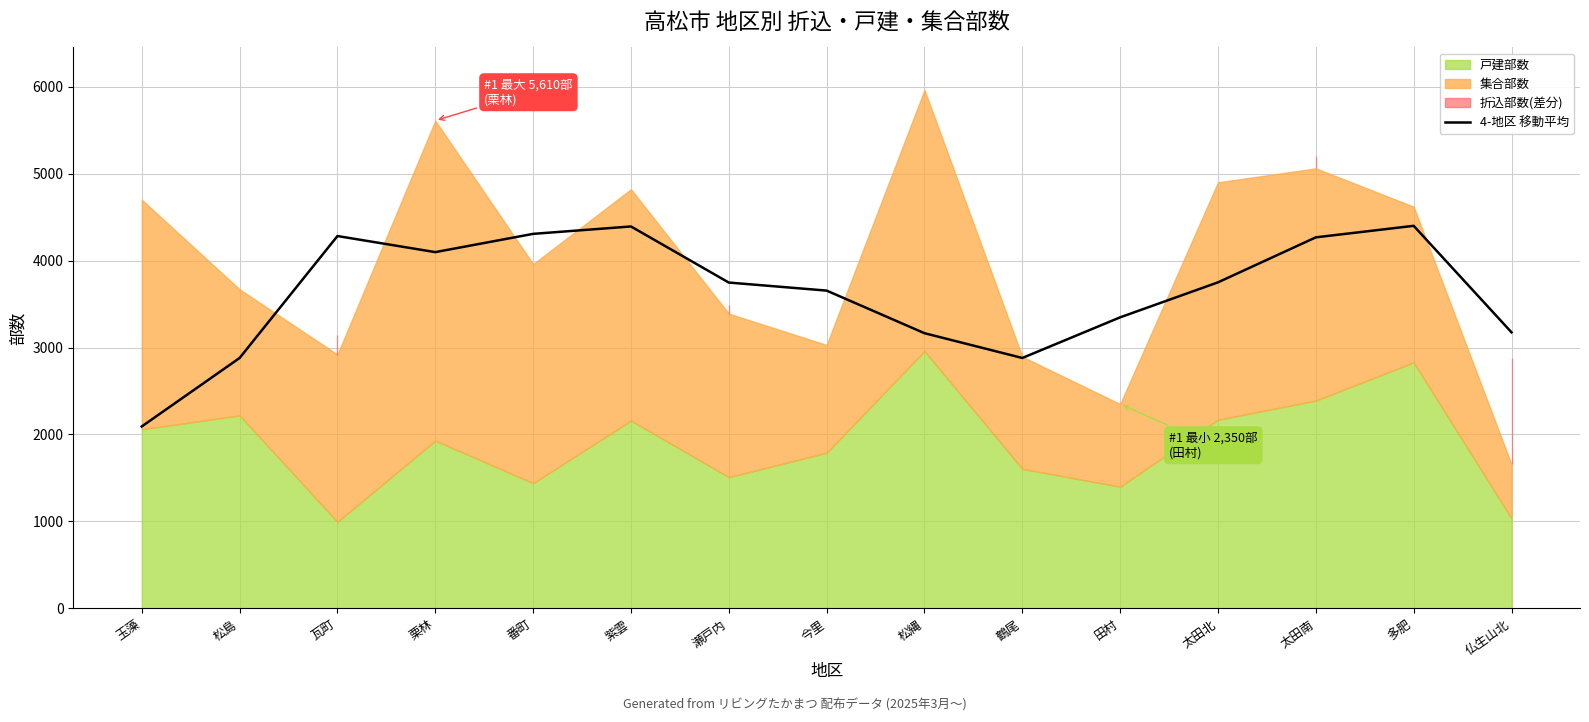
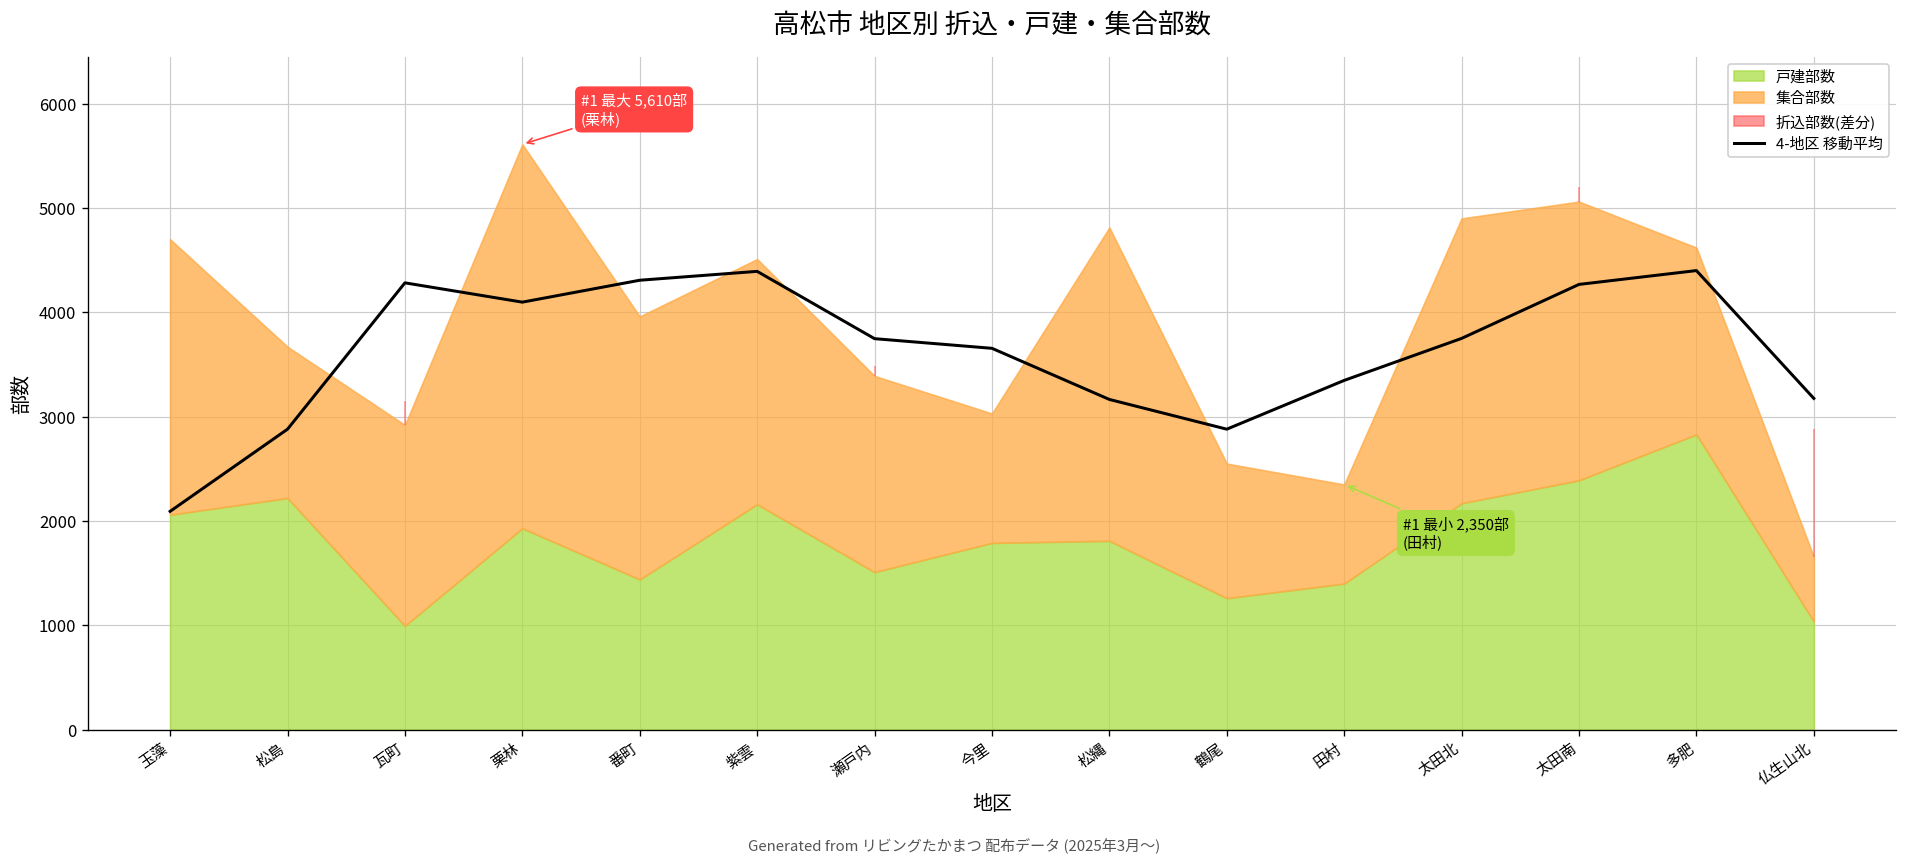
集合部数, 紫雲: 2700 -> 2400
戸建部数, 松縄: 3000 -> 1800
戸建部数, 鶴尾: 1600 -> 1300
